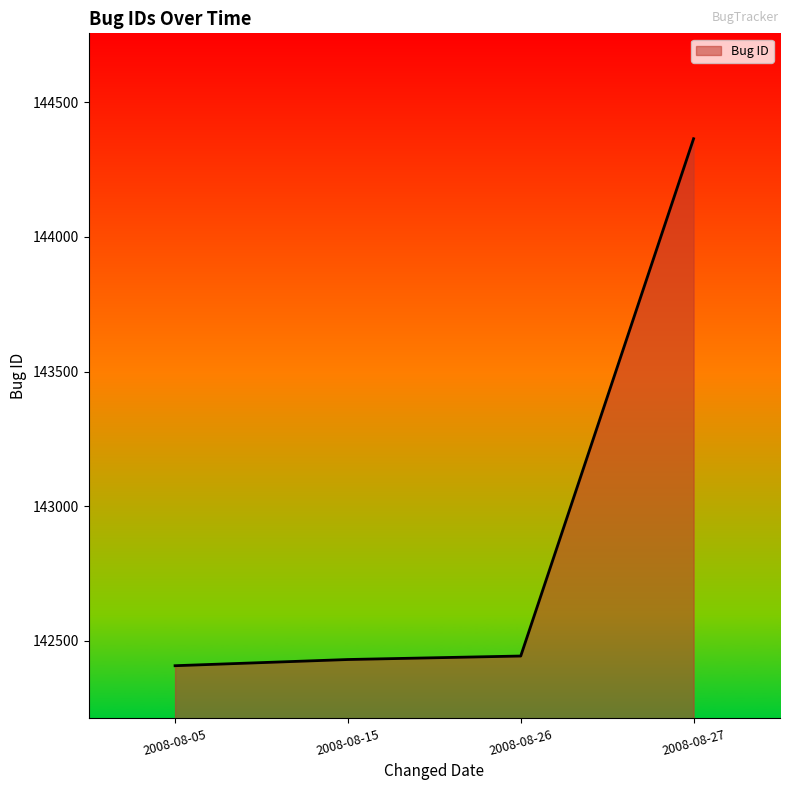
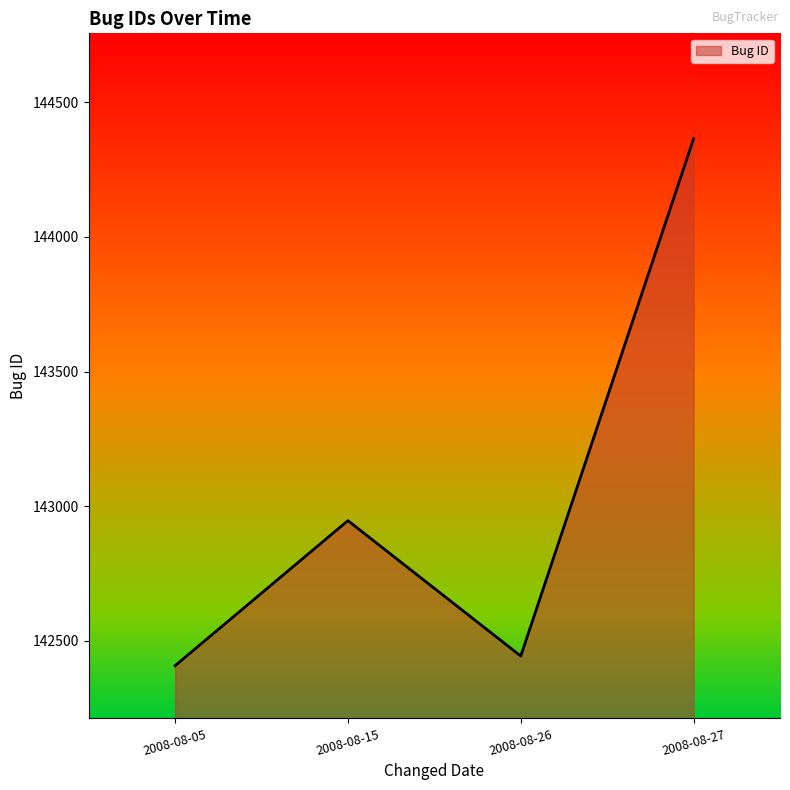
2008-08-15: 142430 -> 142950
